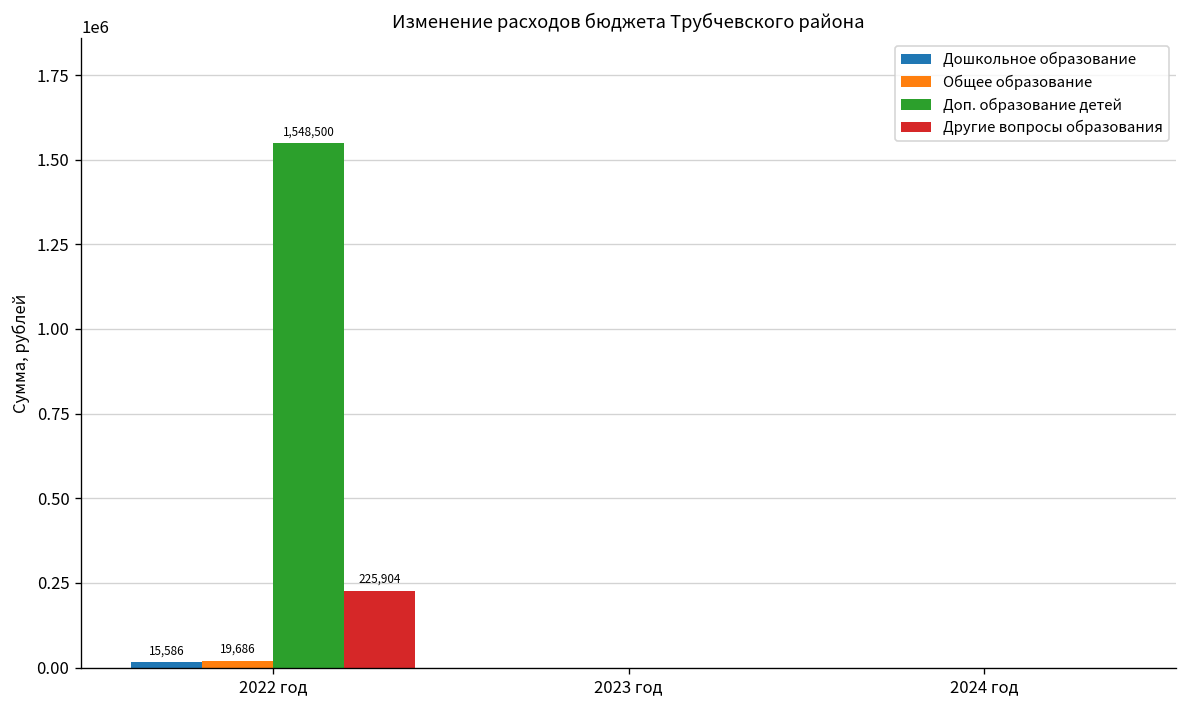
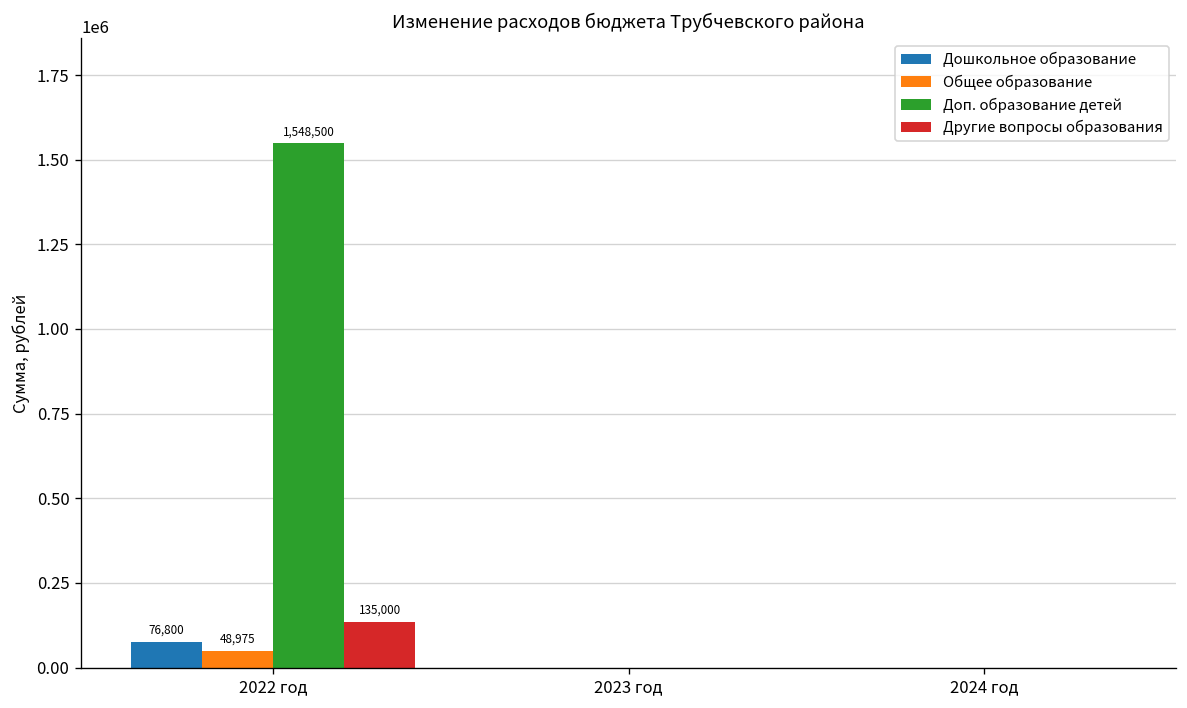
Дошкольное образование, 2022 год: 15,586 -> 76,800
Общее образование, 2022 год: 19,686 -> 48,975
Другие вопросы образования, 2022 год: 225,904 -> 135,000
